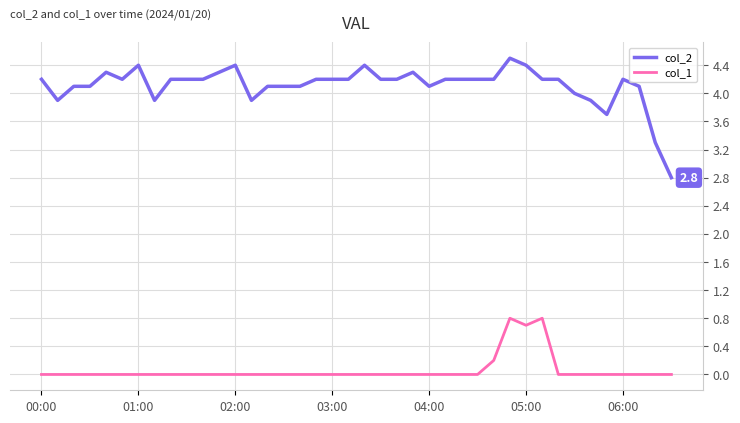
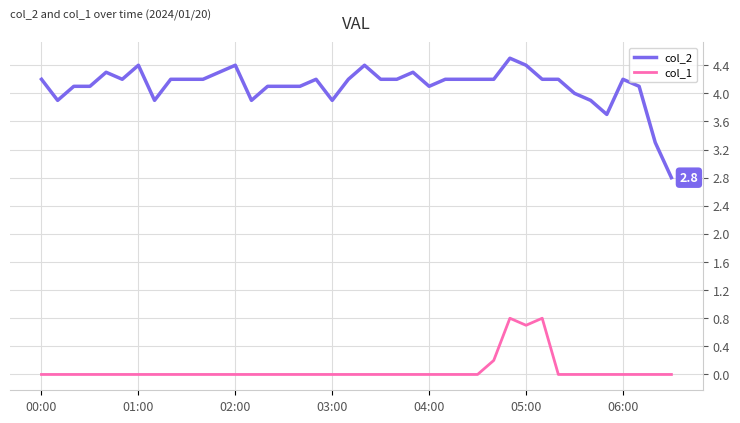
col_2, 03:00: 4.2 -> 3.9
